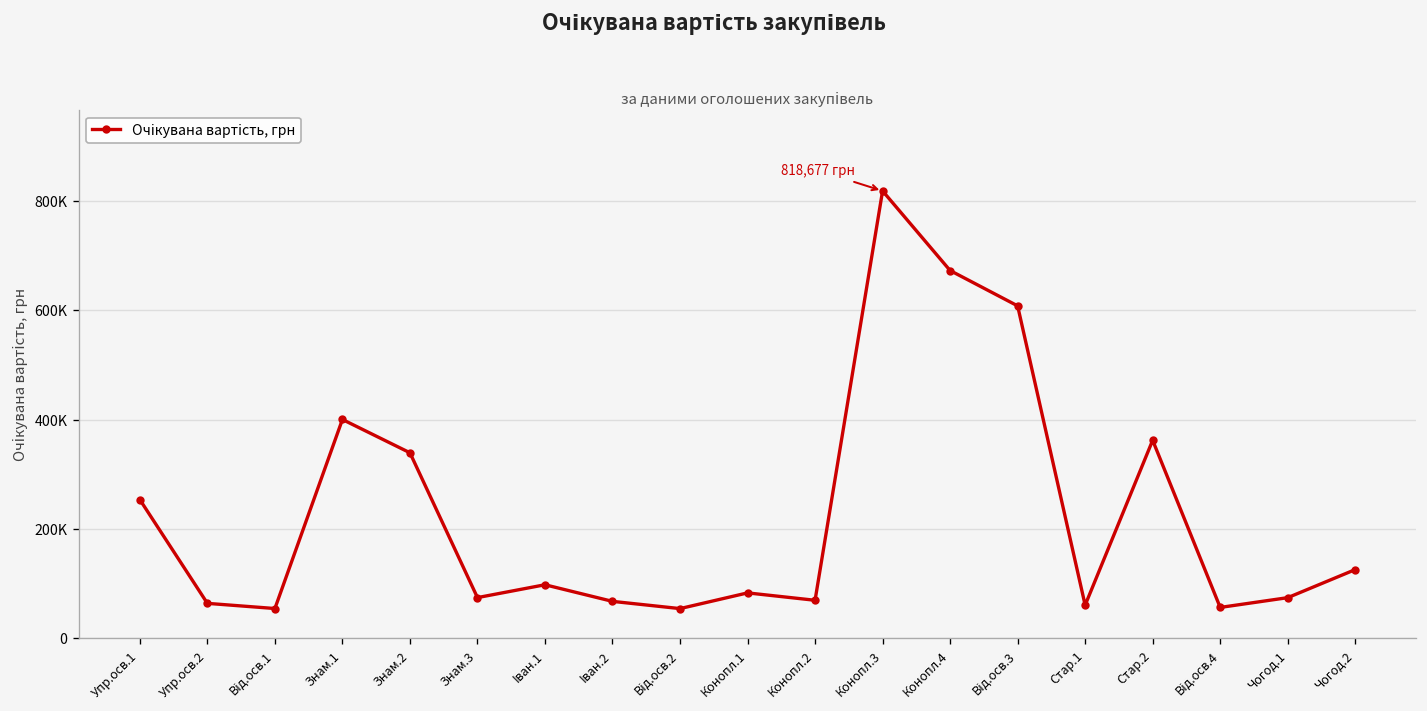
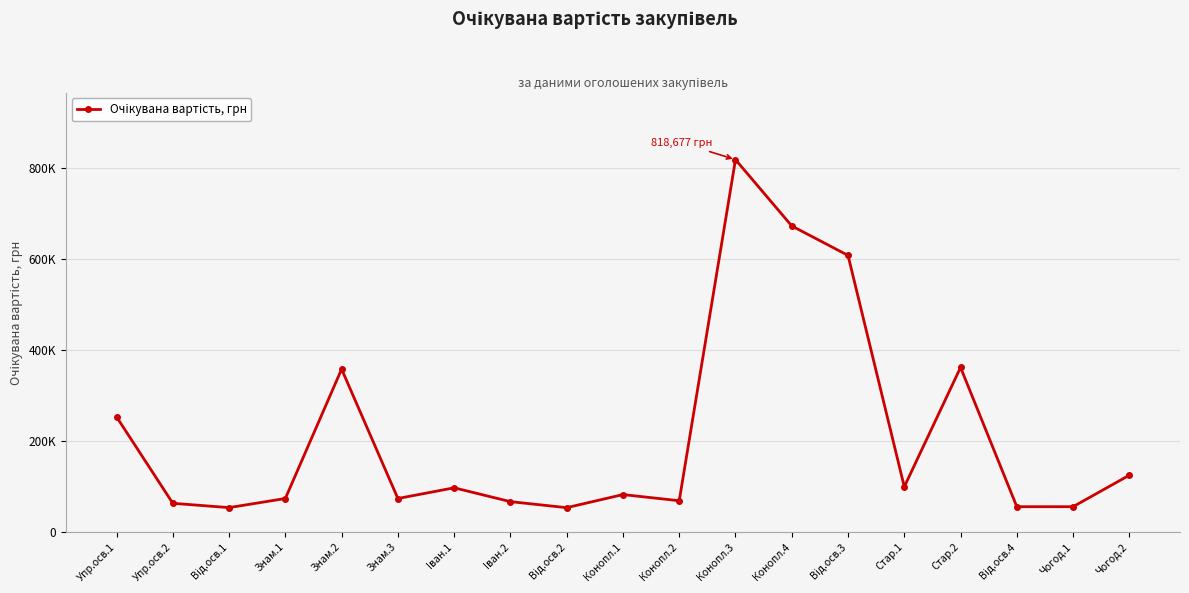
Знам.1: 400000 -> 70000
Знам.2: 340000 -> 360000
Стар.1: 60000 -> 100000
Чогод.1: 70000 -> 60000
